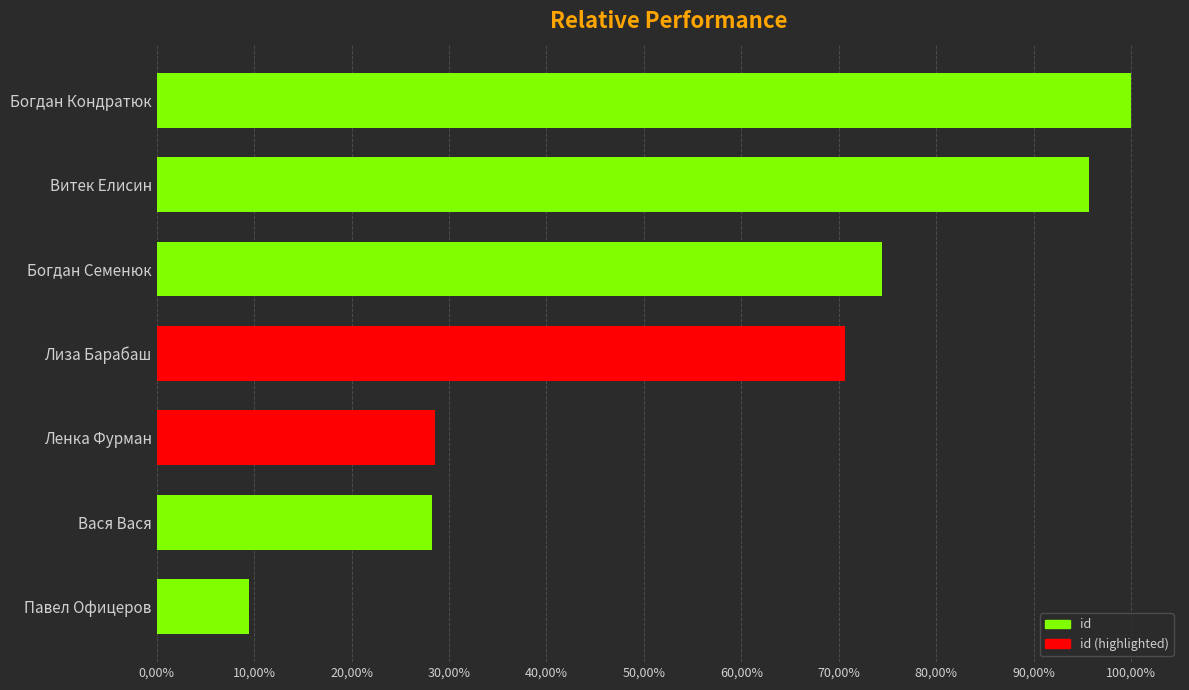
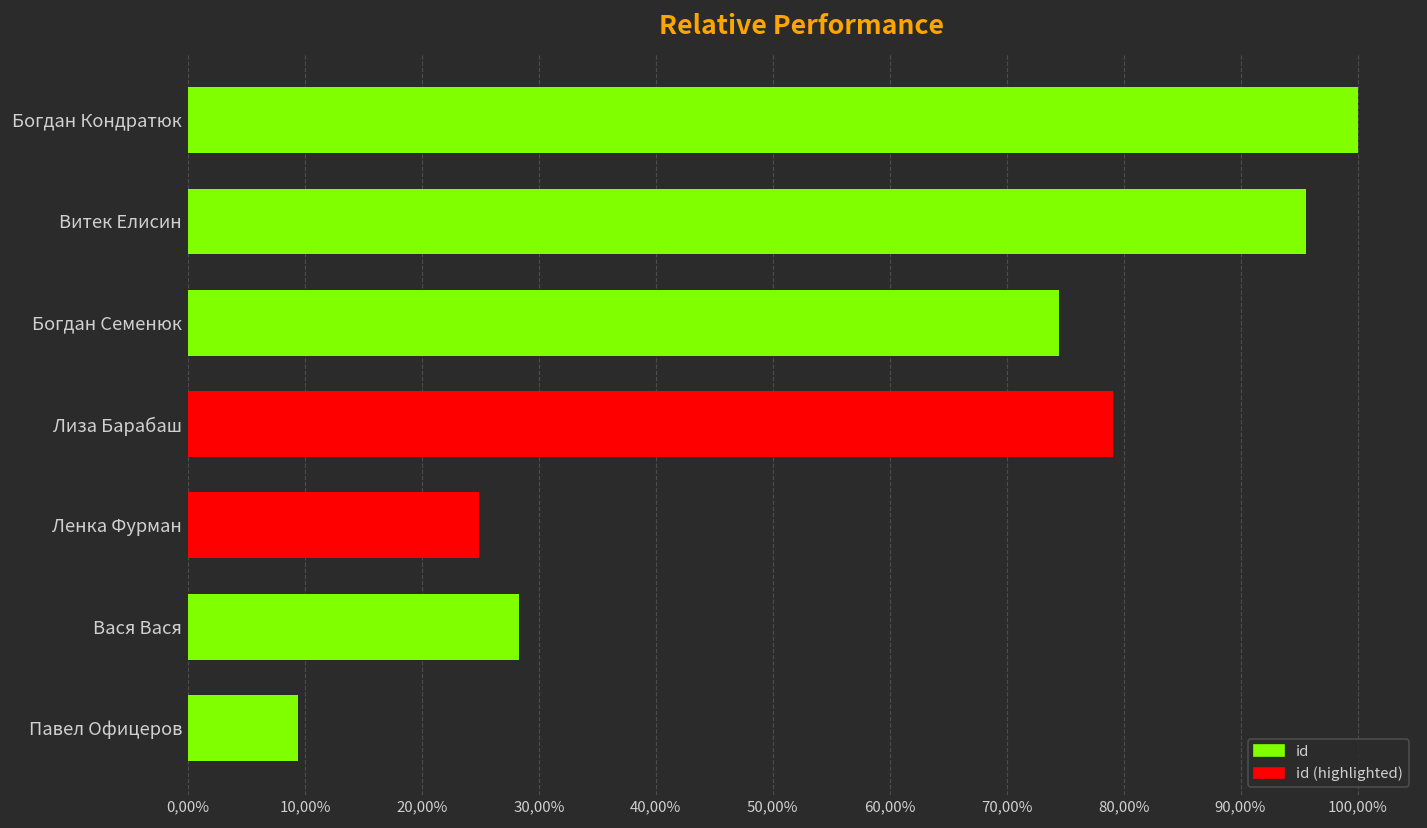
id (highlighted), Лиза Барабаш: 7100% -> 7900%
id (highlighted), Ленка Фурман: 2900% -> 2500%
